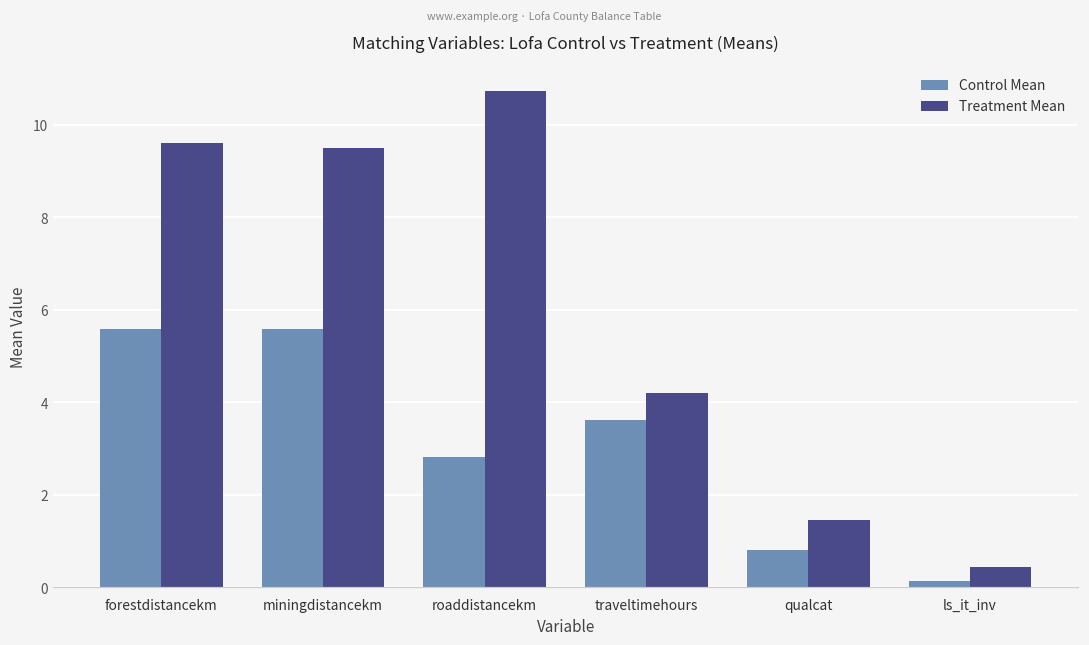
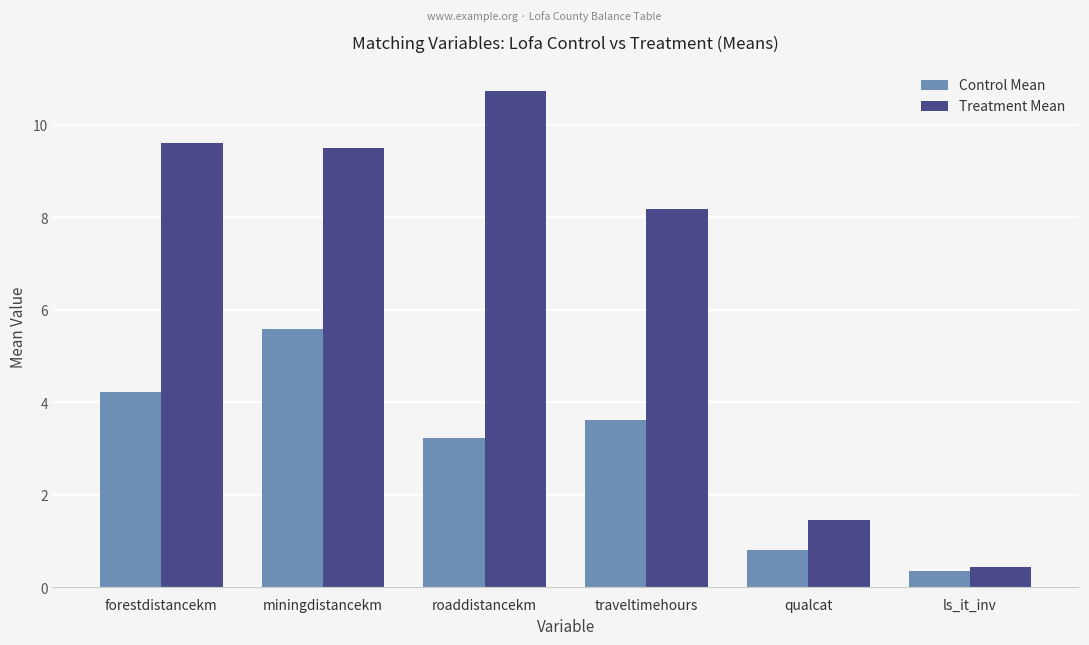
Control Mean, forestdistancekm: 5.6 -> 4.2
Control Mean, roaddistancekm: 2.8 -> 3.2
Treatment Mean, traveltimehours: 4.2 -> 8.2
Control Mean, ls_it_inv: 0.1 -> 0.4
